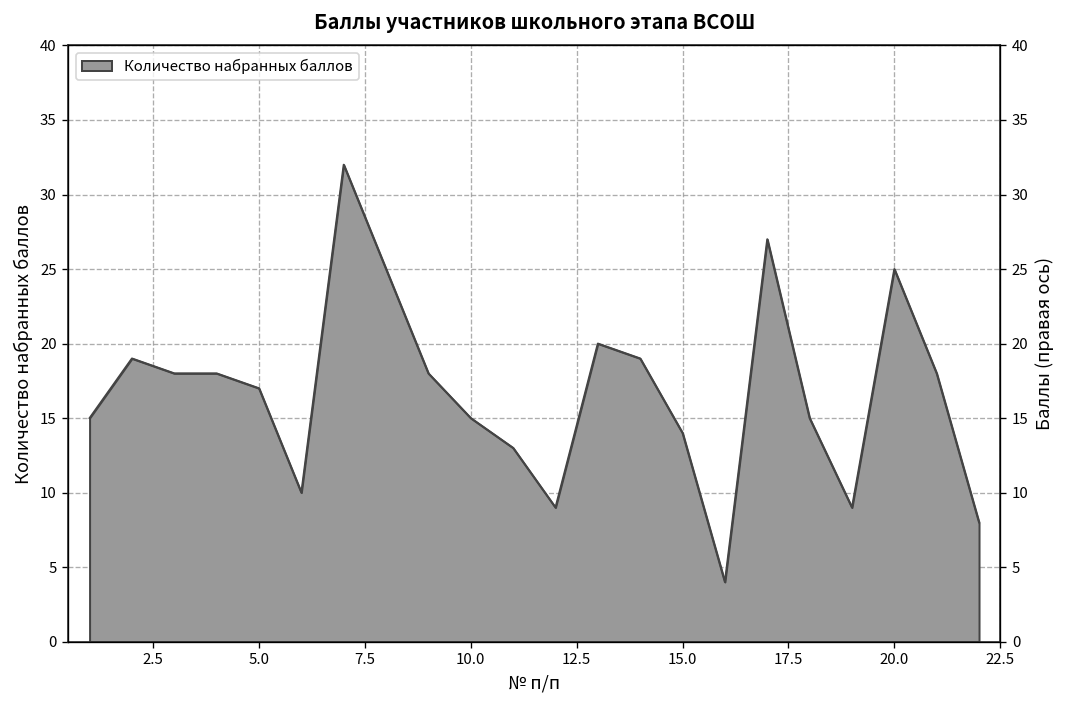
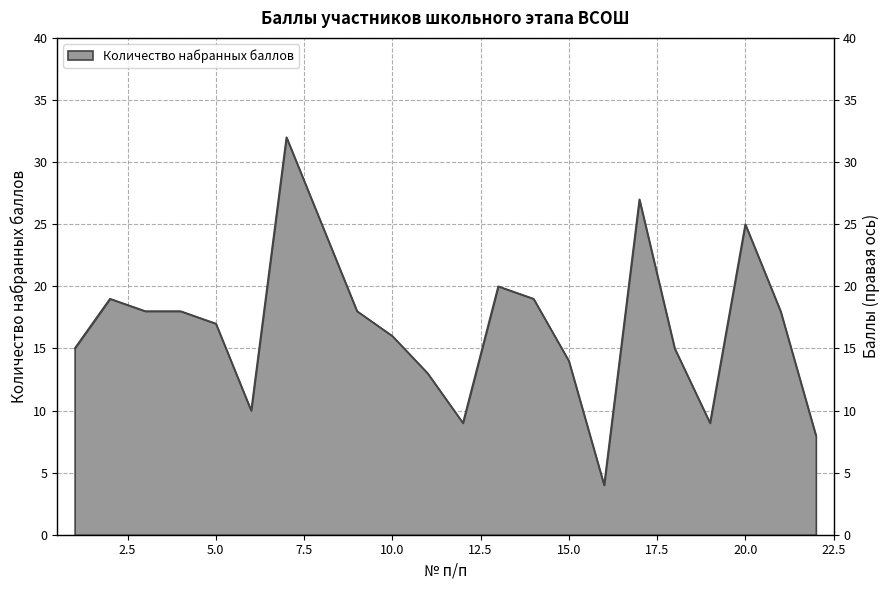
10.0: 15 -> 16
